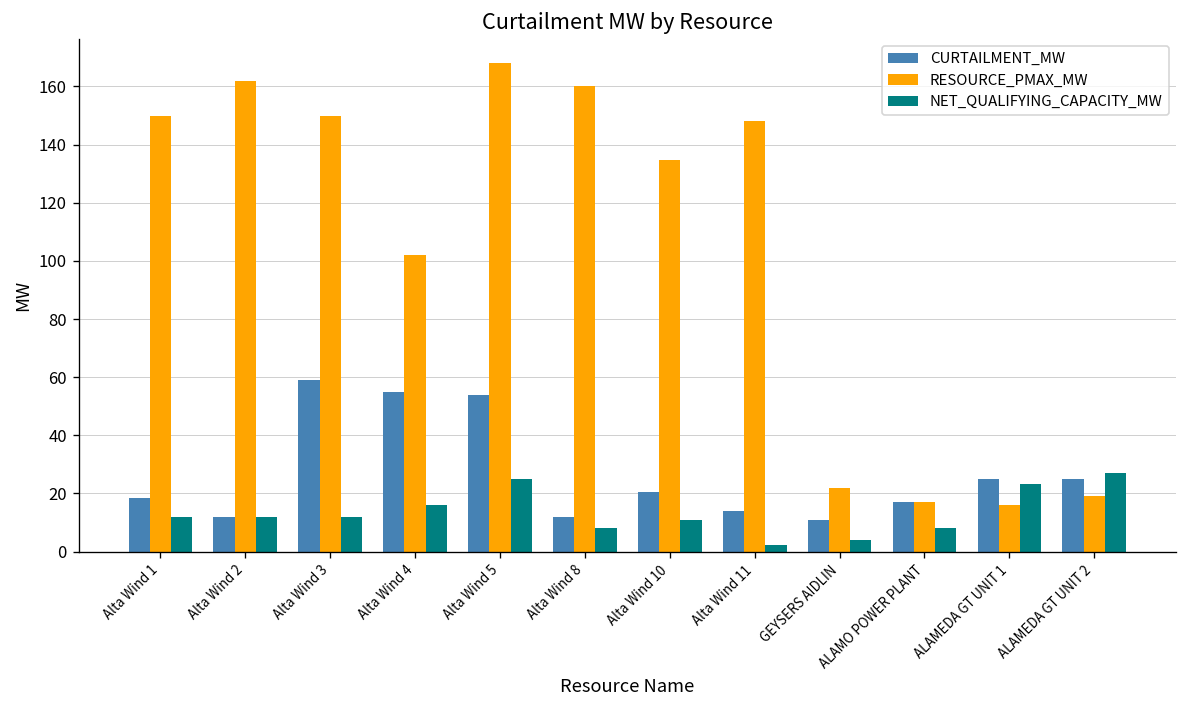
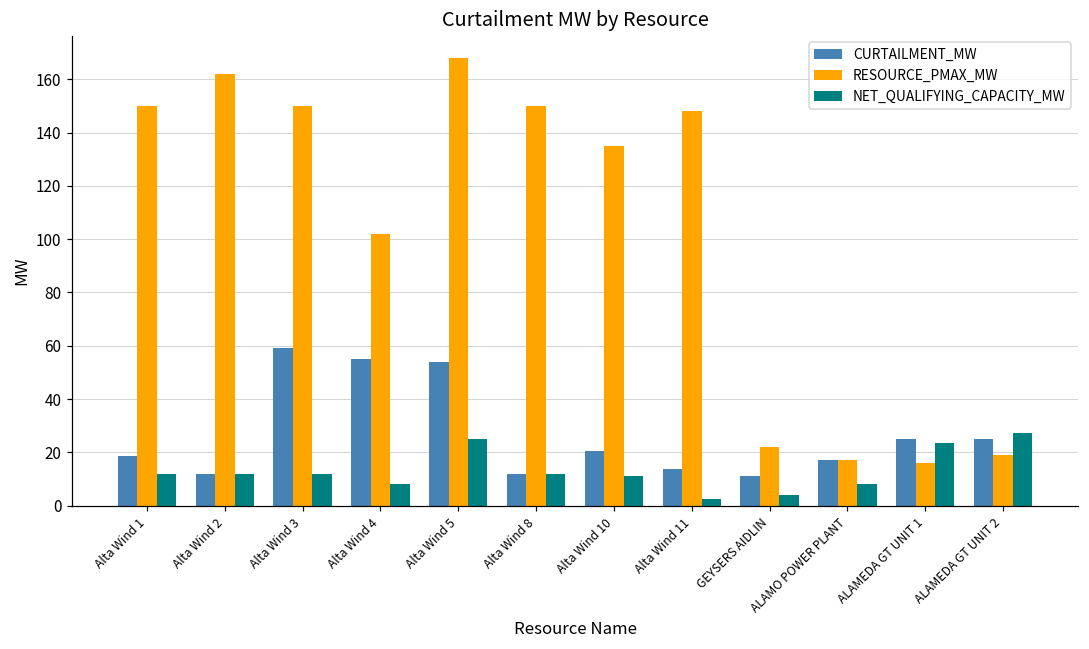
NET_QUALIFYING_CAPACITY_MW, Alta Wind 4: 16 -> 8
RESOURCE_PMAX_MW, Alta Wind 8: 160 -> 150
NET_QUALIFYING_CAPACITY_MW, Alta Wind 8: 8 -> 12
